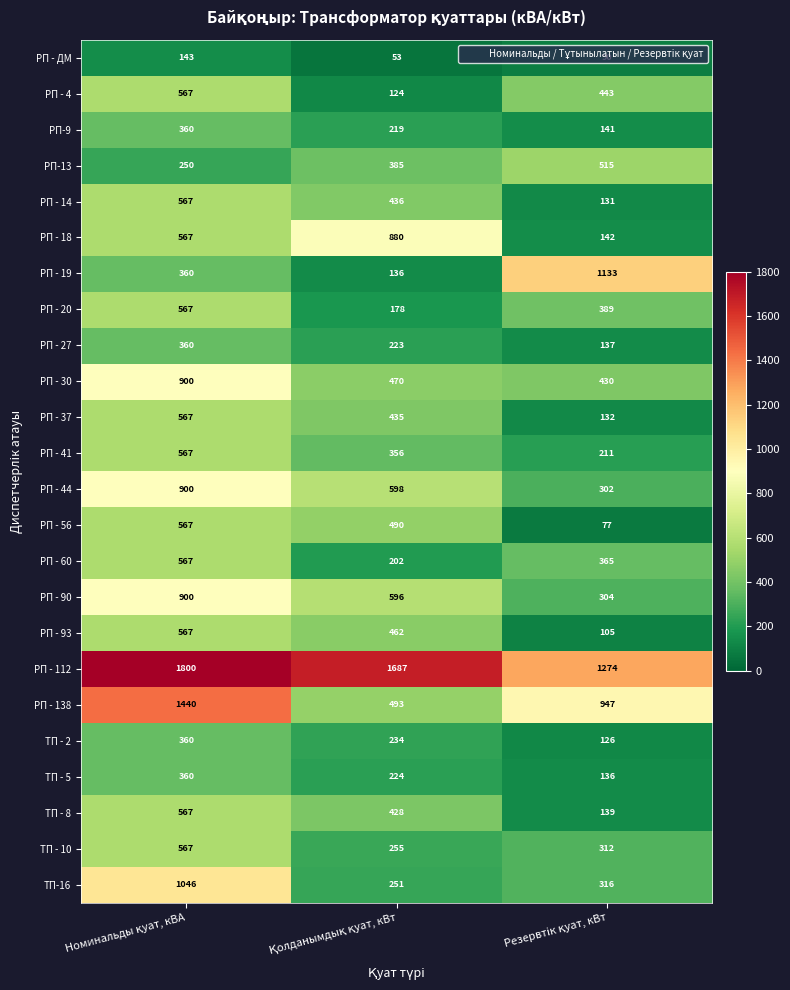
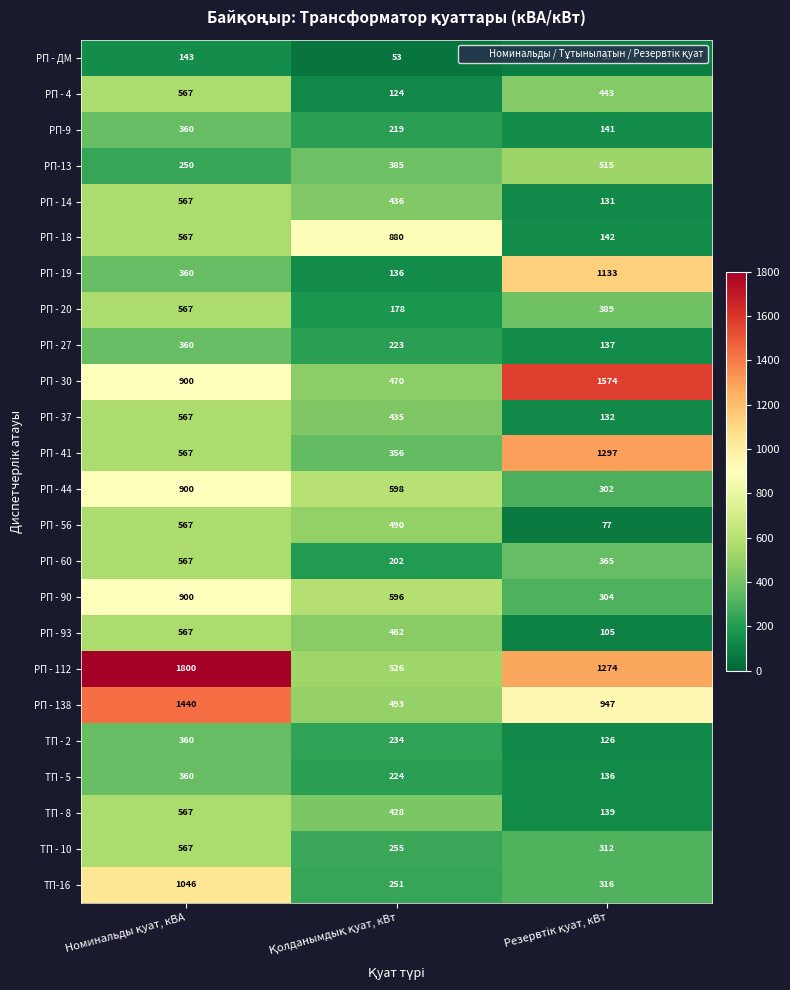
РП - 30, Резервтік қуат, кВт: 430 -> 1574
РП - 41, Резервтік қуат, кВт: 211 -> 1297
РП - 112, Қолданымдық қуат, кВт: 1687 -> 526
